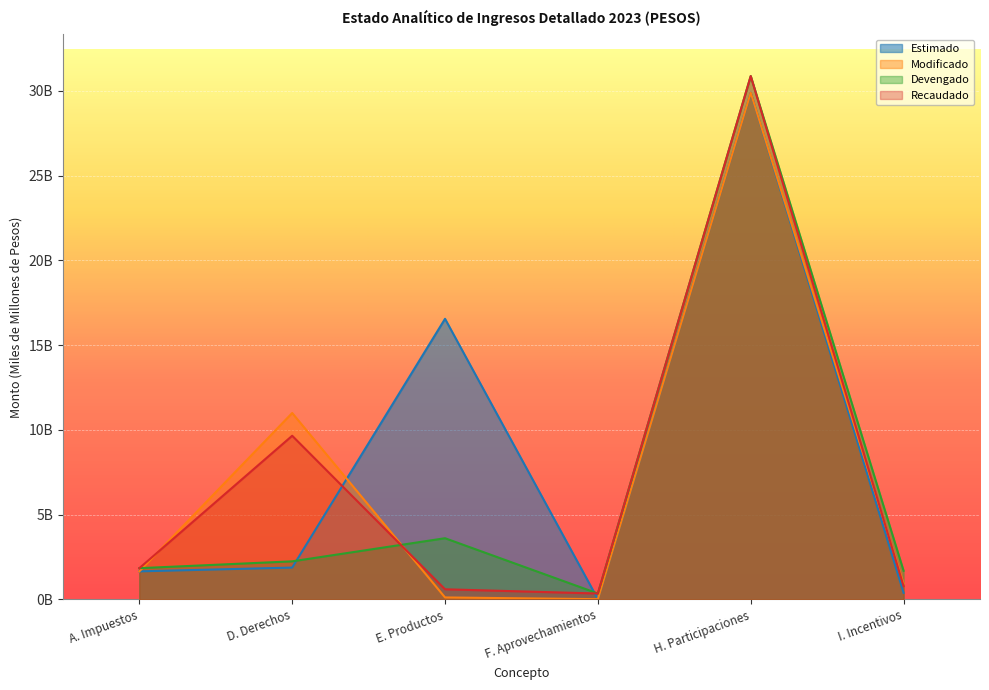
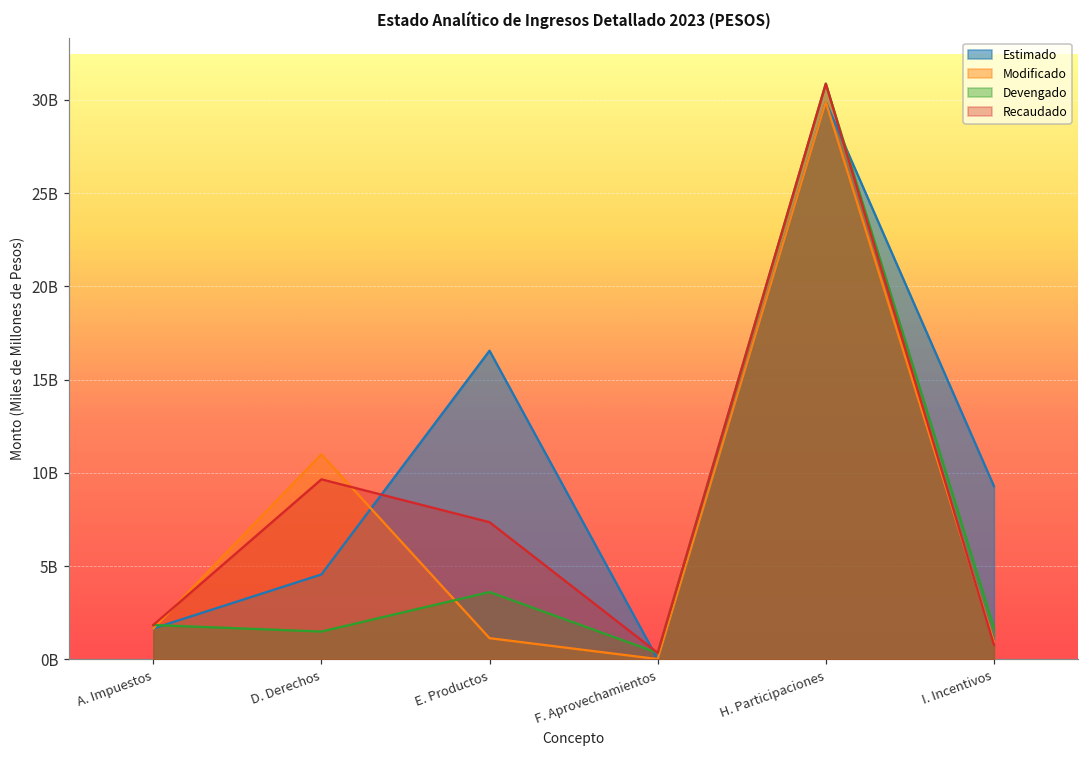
Estimado, D. Derechos: 1900000000 -> 4600000000
Devengado, D. Derechos: 2300000000 -> 1500000000
Modificado, E. Productos: 100000000 -> 1100000000
Recaudado, E. Productos: 600000000 -> 7400000000
Estimado, I. Incentivos: 400000000 -> 9300000000
